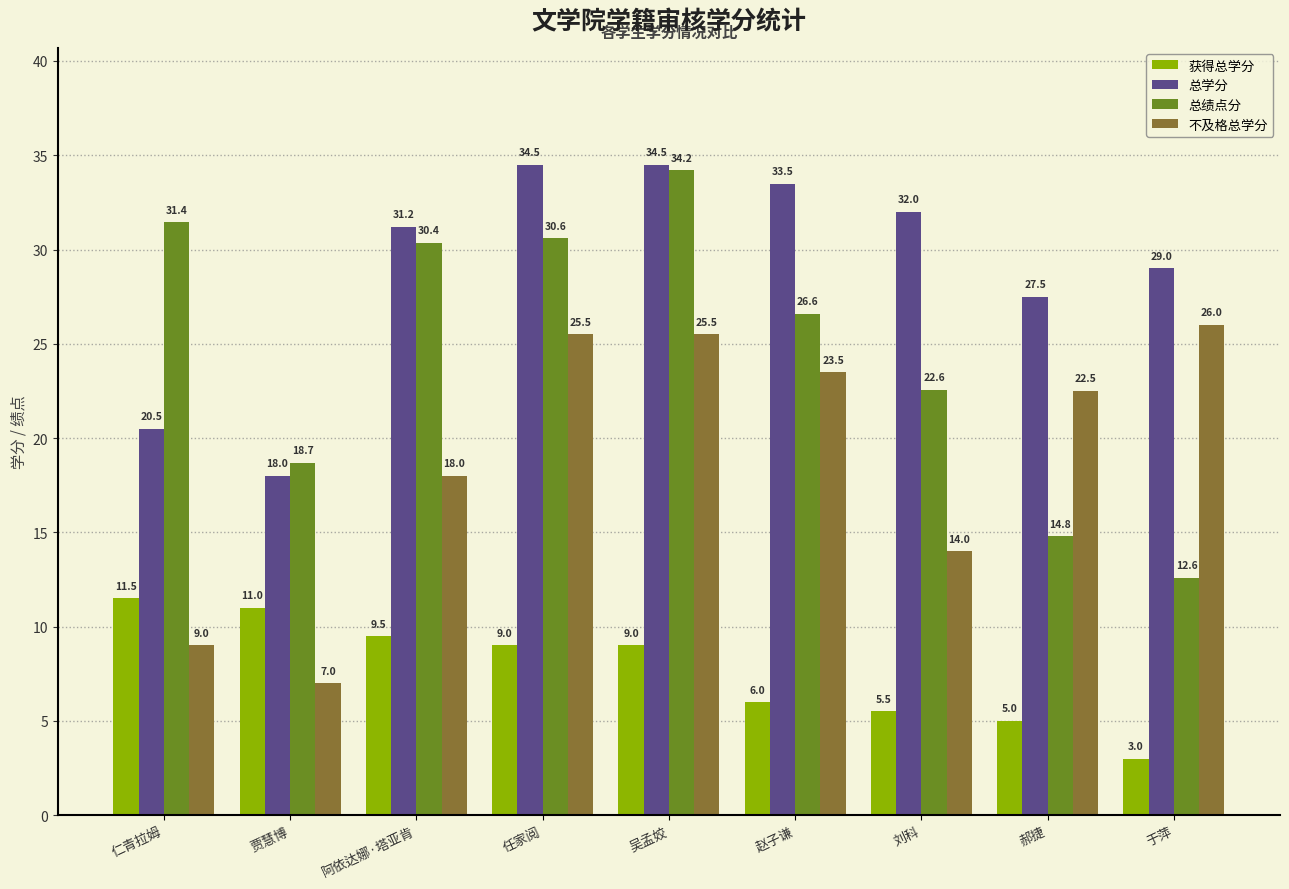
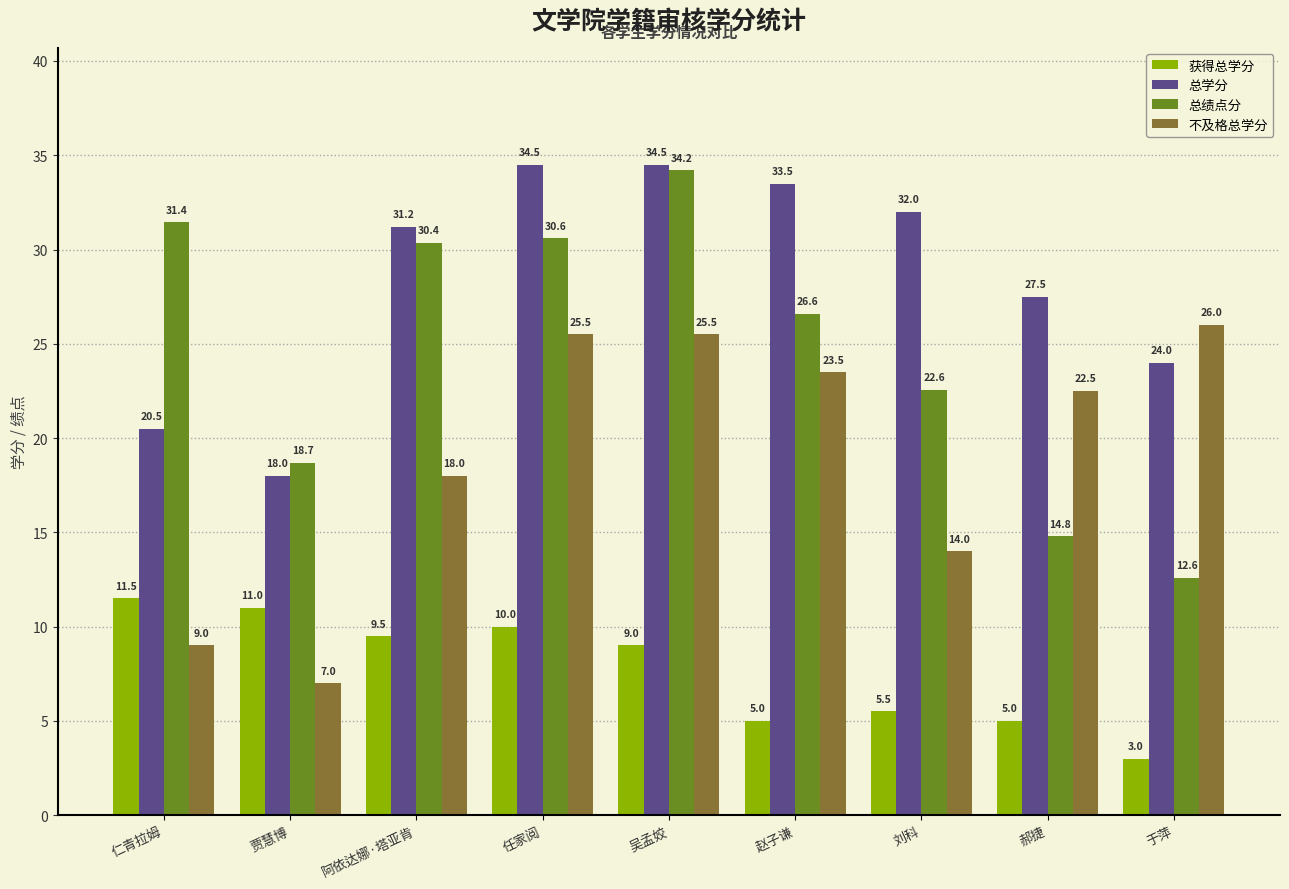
获得总学分, 任家阅: 9.0 -> 10.0
获得总学分, 赵子谦: 6.0 -> 5.0
总学分, 于萍: 29.0 -> 24.0
